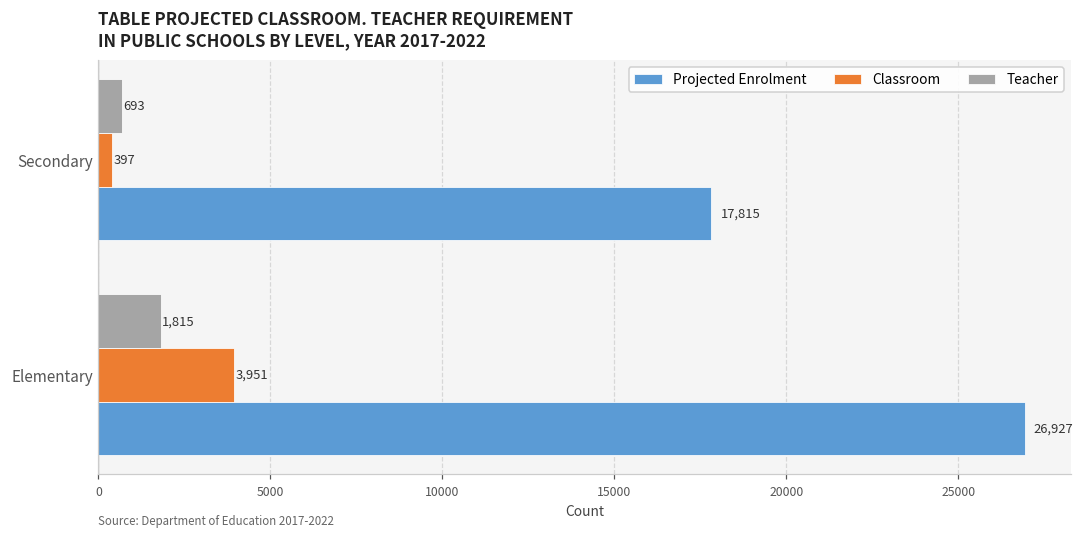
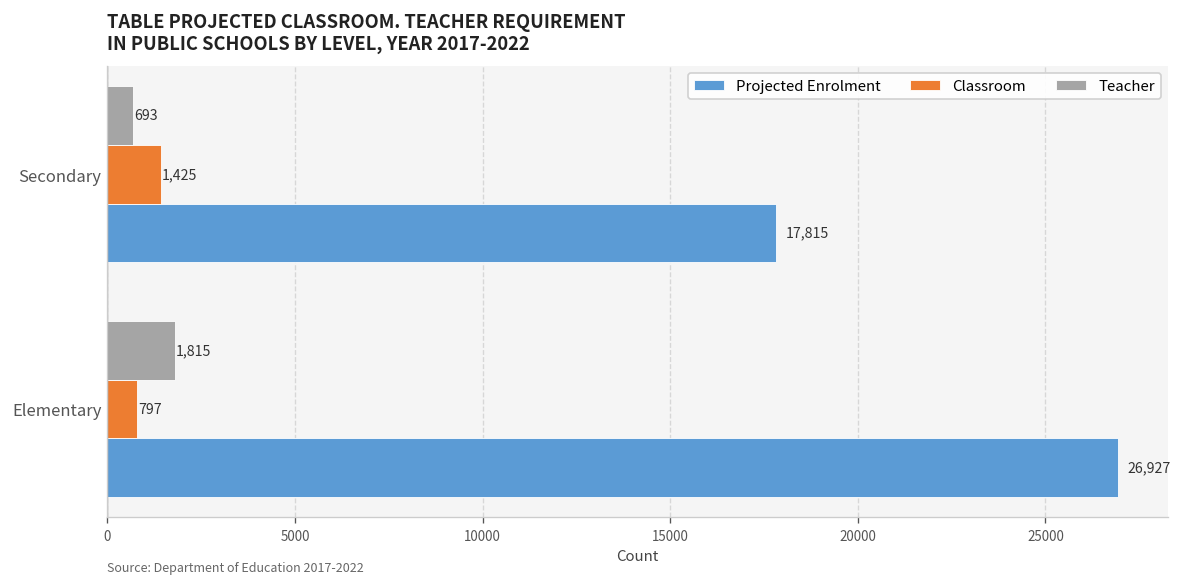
Classroom, Secondary: 397 -> 1,425
Classroom, Elementary: 3,951 -> 797
